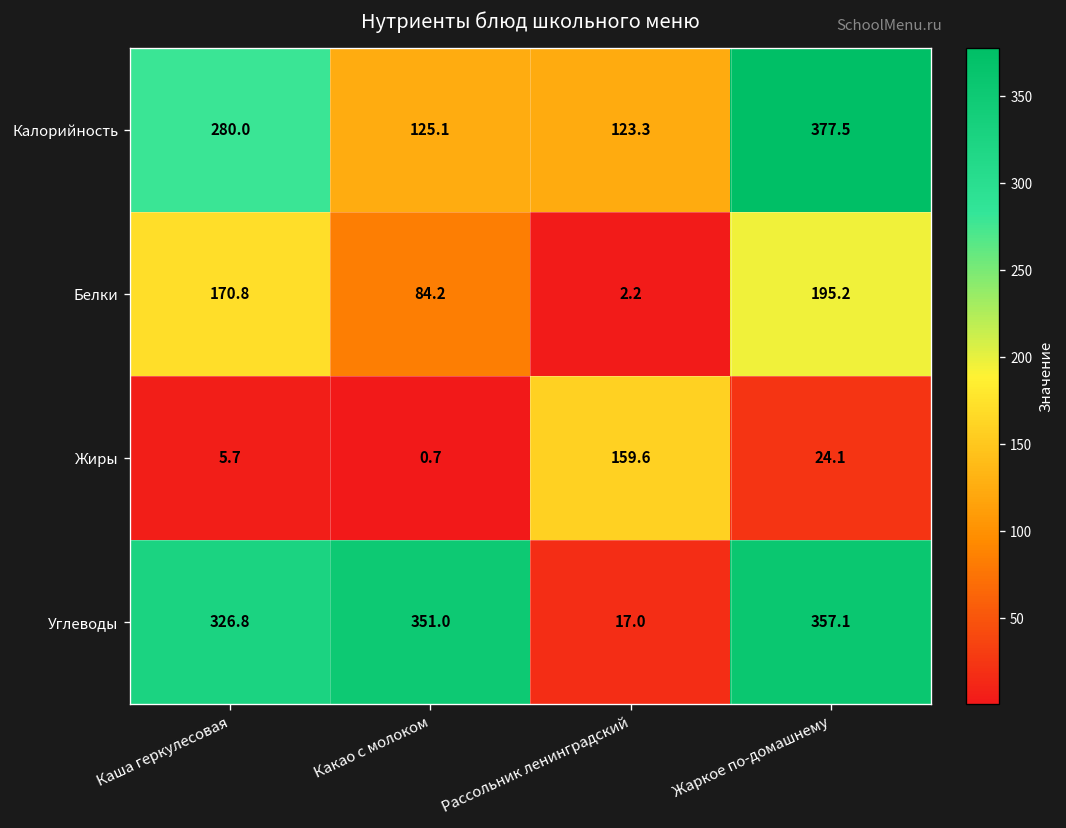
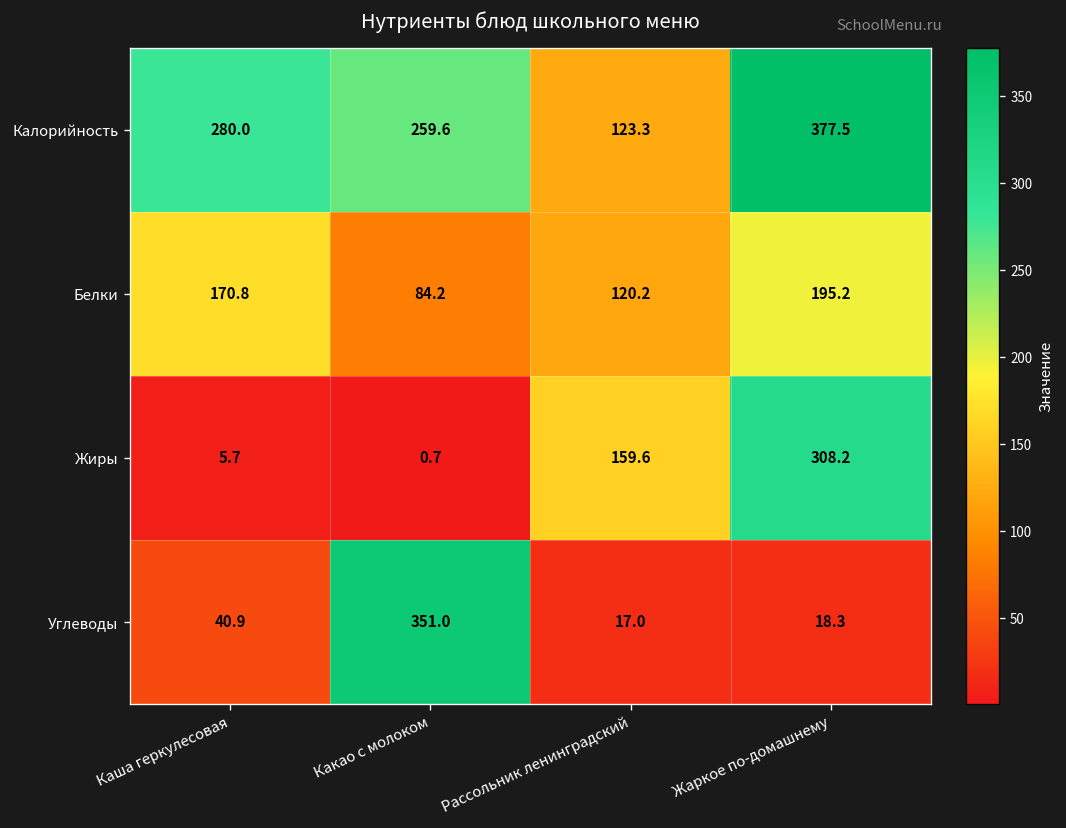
Калорийность, Какао с молоком: 125.1 -> 259.6
Белки, Рассольник ленинградский: 2.2 -> 120.2
Жиры, Жаркое по-домашнему: 24.1 -> 308.2
Углеводы, Каша геркулесовая: 326.8 -> 40.9
Углеводы, Жаркое по-домашнему: 357.1 -> 18.3
